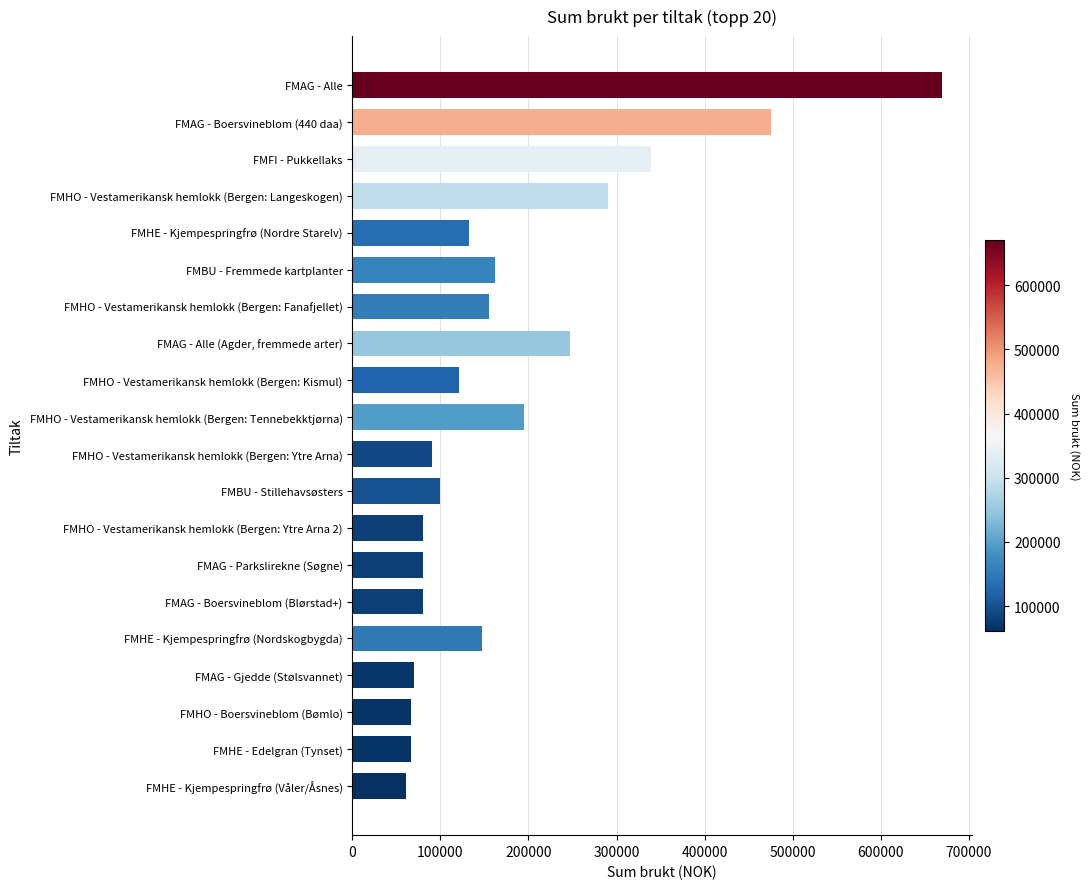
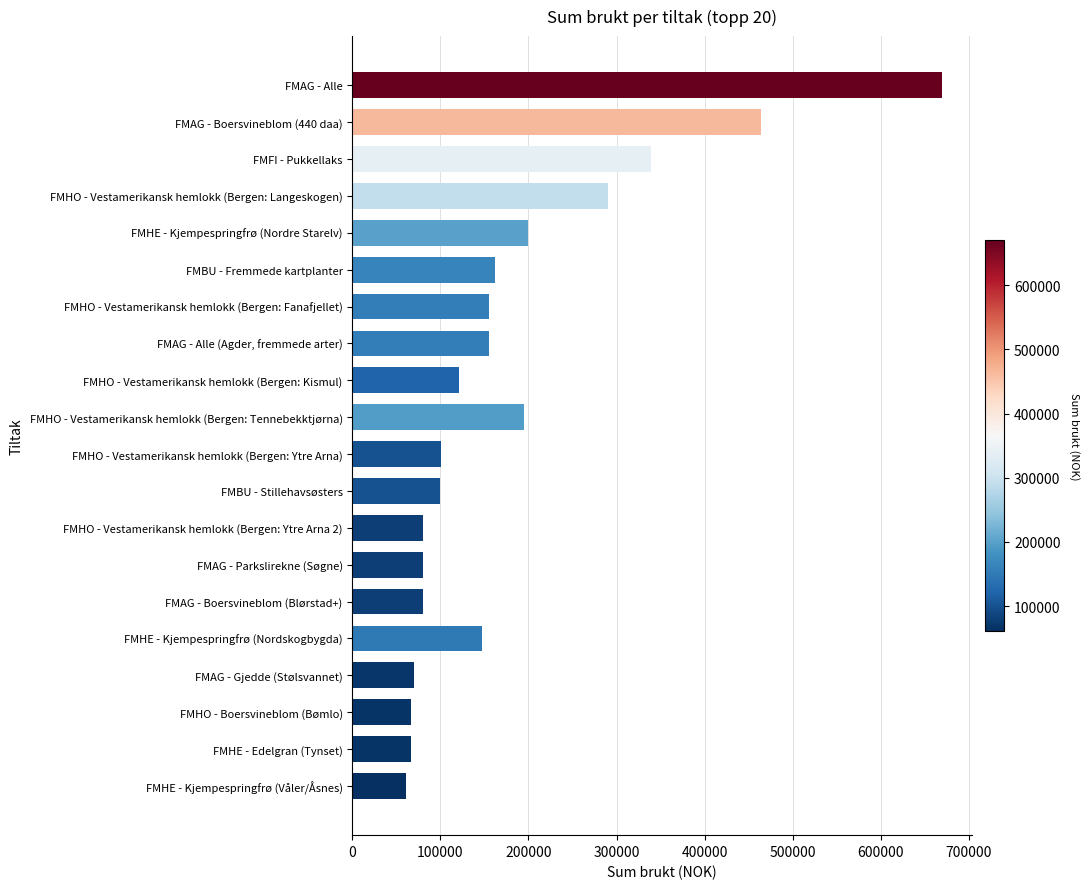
FMAG - Boersvineblom (440 daa): 480000 -> 460000
FMHE - Kjempespringfrø (Nordre Starelv): 130000 -> 200000
FMAG - Alle (Agder, fremmede arter): 250000 -> 160000
FMHO - Vestamerikansk hemlokk (Bergen: Ytre Arna): 90000 -> 100000
